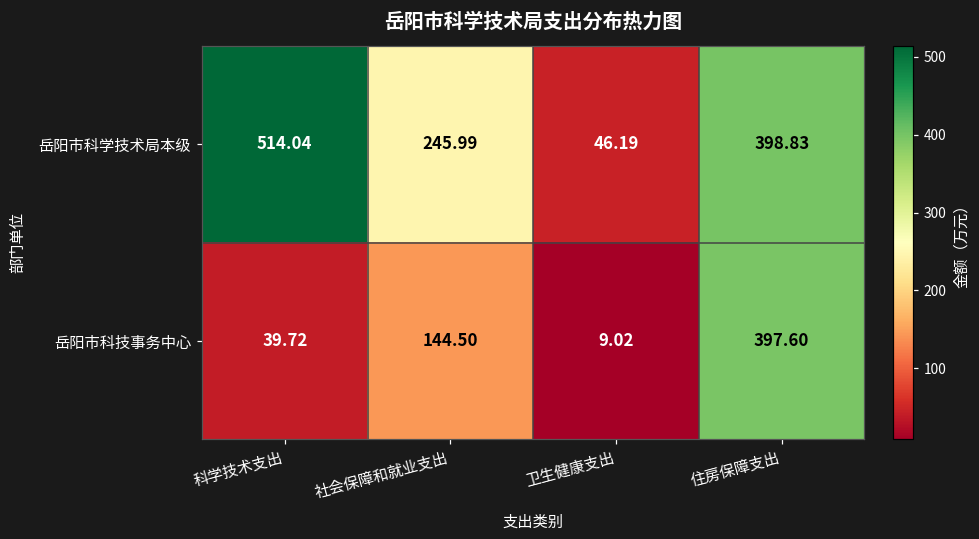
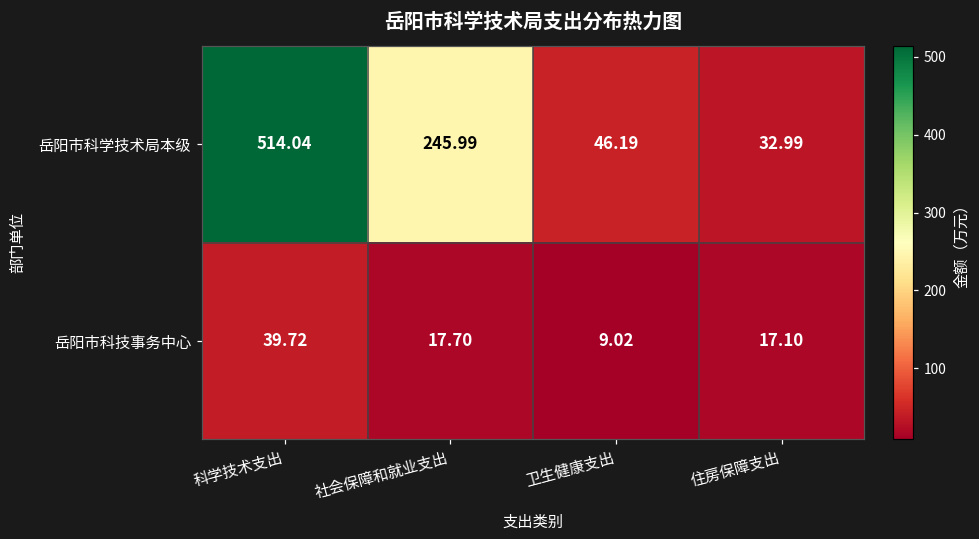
岳阳市科学技术局本级, 住房保障支出: 398.83 -> 32.99
岳阳市科技事务中心, 社会保障和就业支出: 144.50 -> 17.70
岳阳市科技事务中心, 住房保障支出: 397.60 -> 17.10
